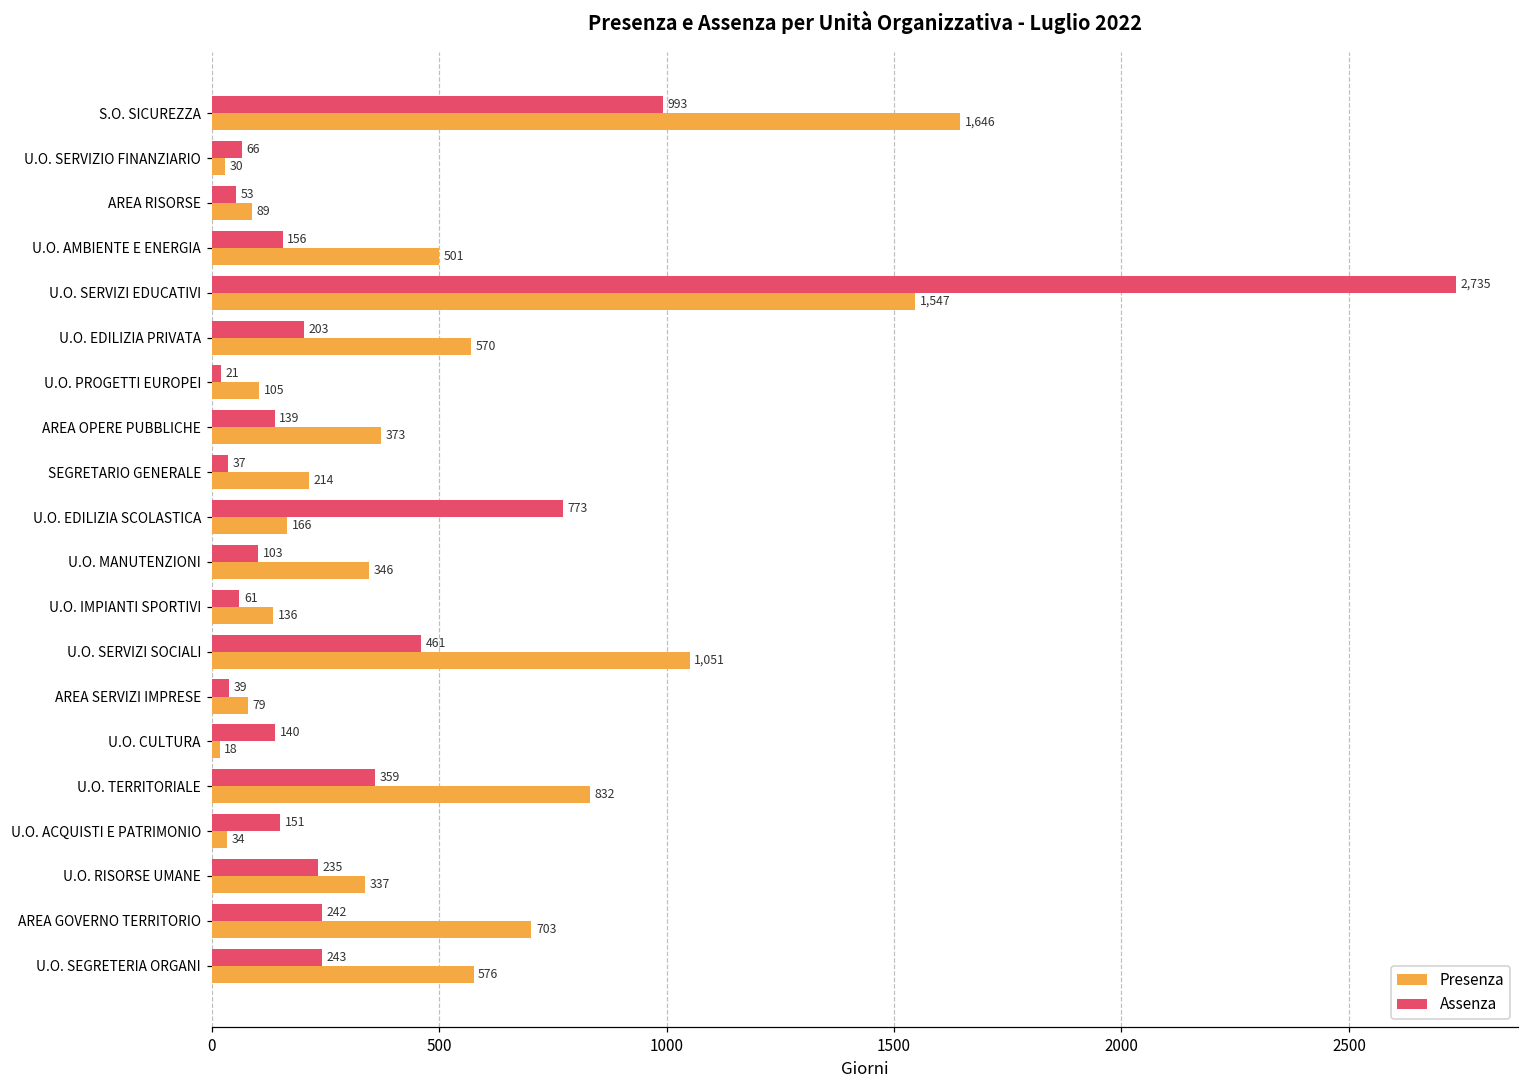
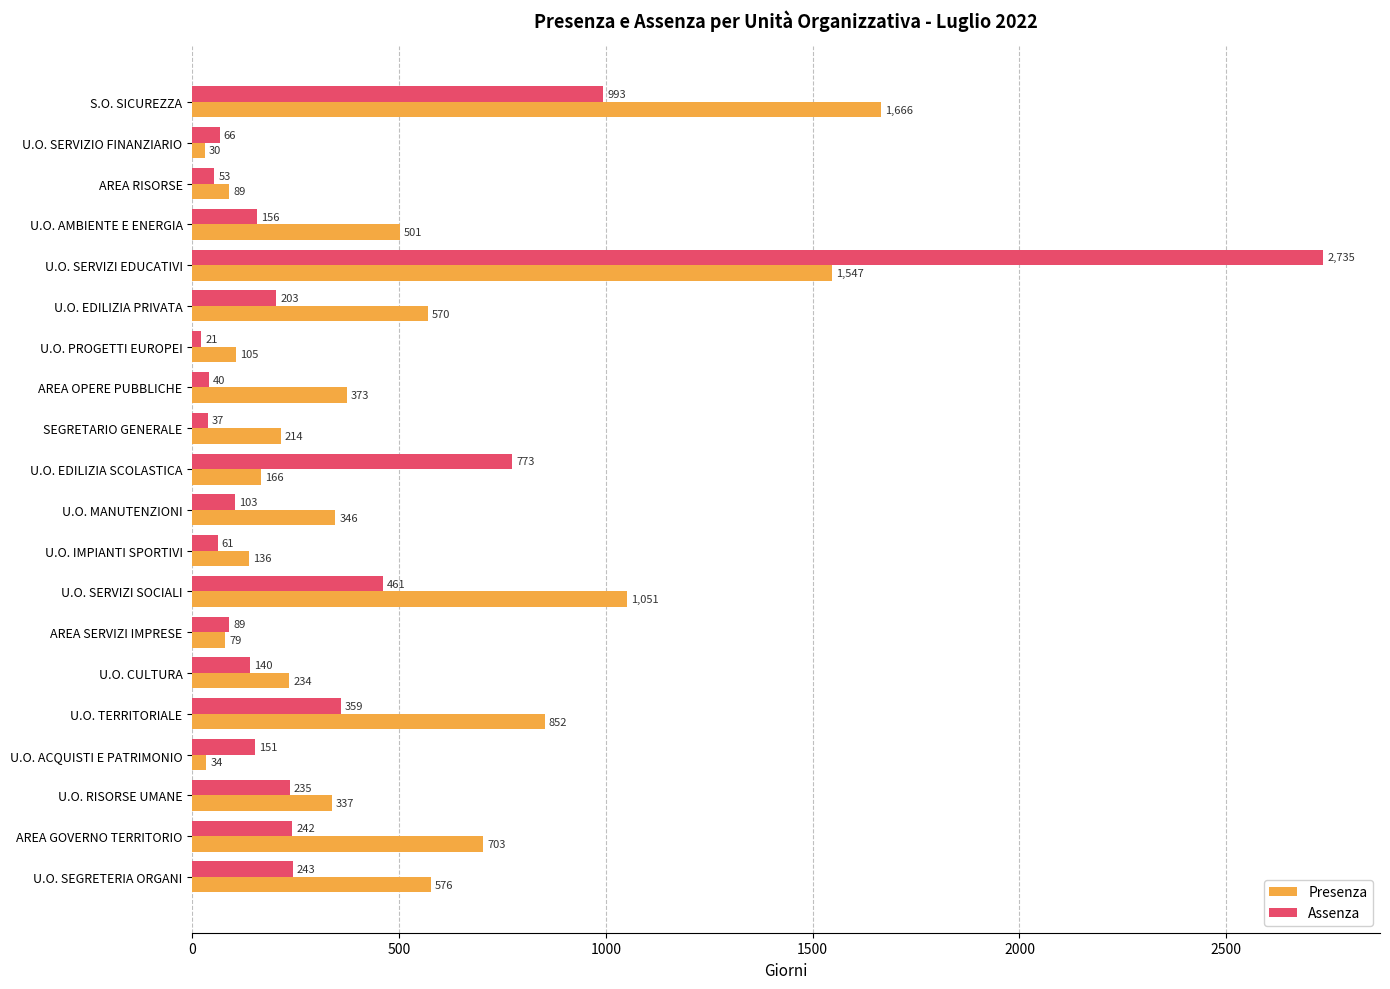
Presenza, S.O. SICUREZZA: 1,646 -> 1,666
Assenza, AREA OPERE PUBBLICHE: 139 -> 40
Assenza, AREA SERVIZI IMPRESE: 39 -> 89
Presenza, U.O. CULTURA: 18 -> 234
Presenza, U.O. TERRITORIALE: 832 -> 852
